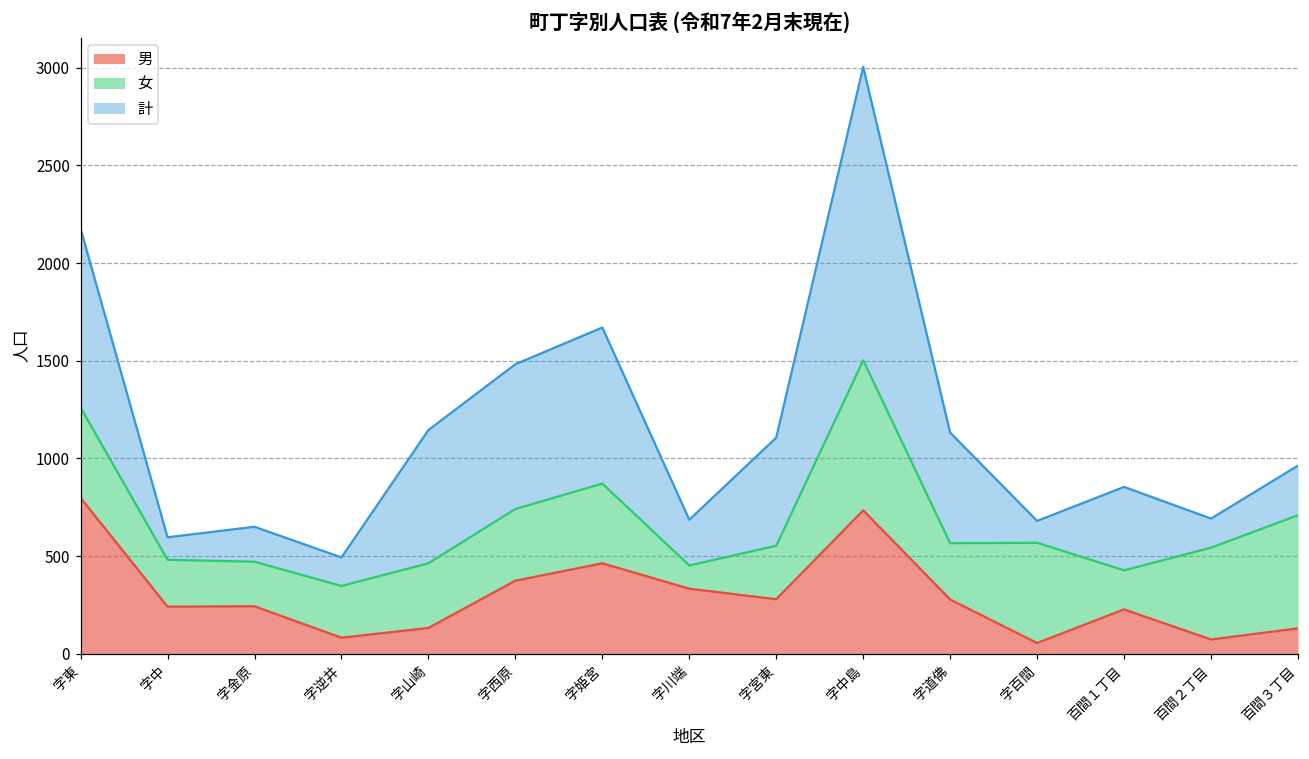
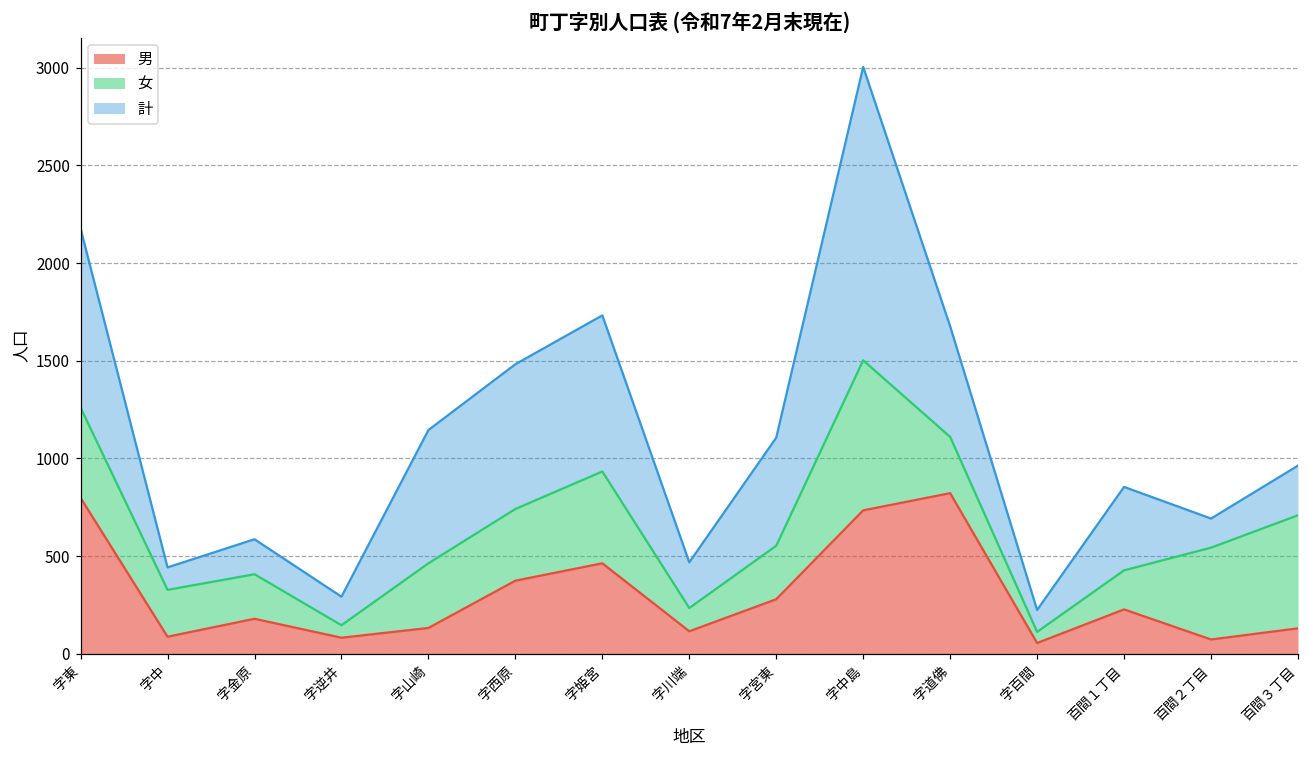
男, 字中: 240 -> 90
男, 字金原: 240 -> 180
女, 字逆井: 270 -> 60
女, 字姫宮: 410 -> 470
男, 字川端: 330 -> 120
男, 字道佛: 280 -> 820
女, 字百間: 510 -> 60
